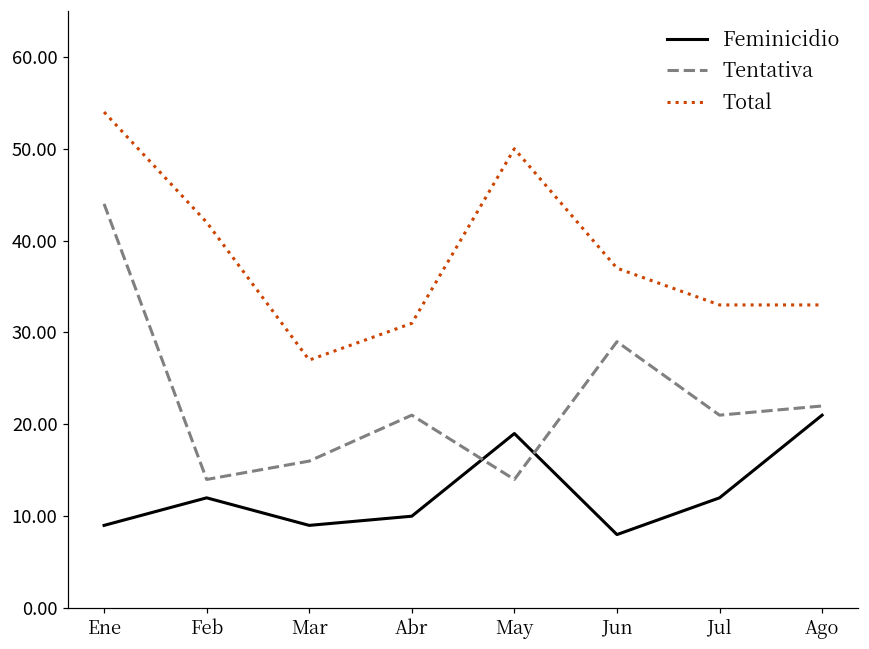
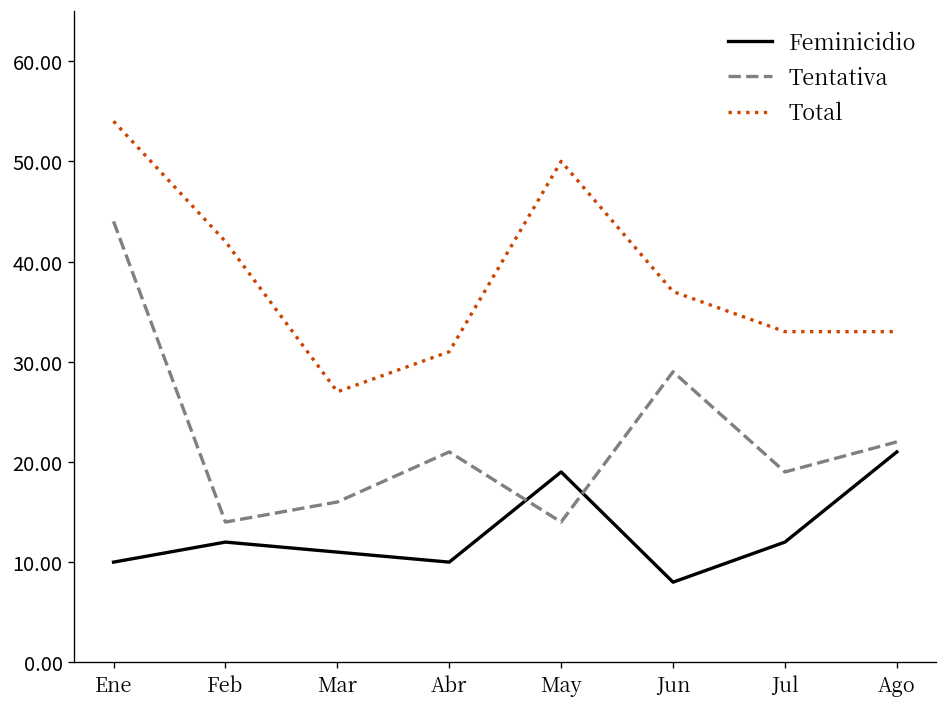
Feminicidio, Ene: 9 -> 10
Feminicidio, Mar: 9 -> 11
Tentativa, Jul: 21 -> 19
